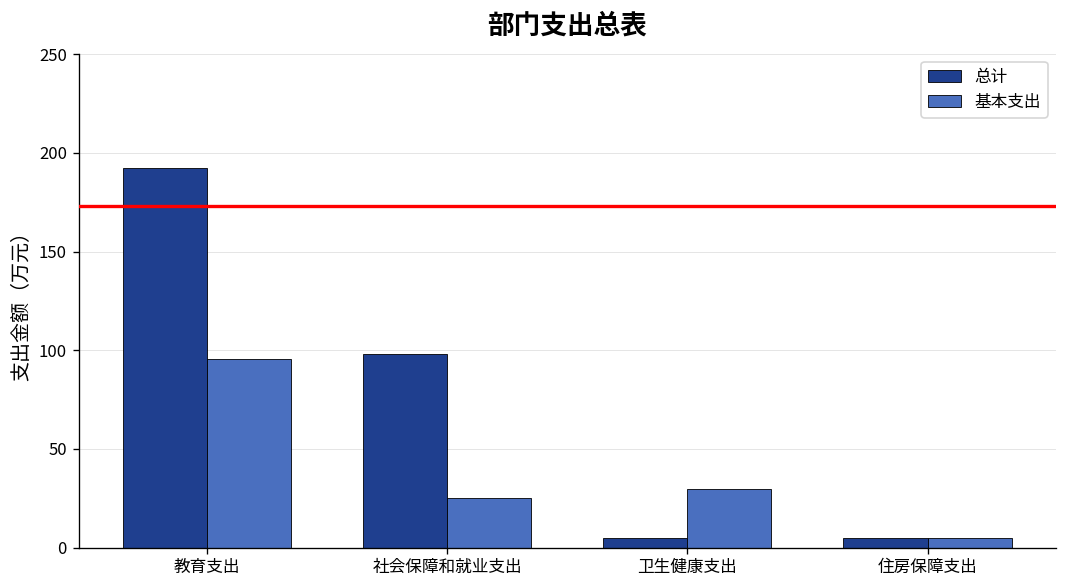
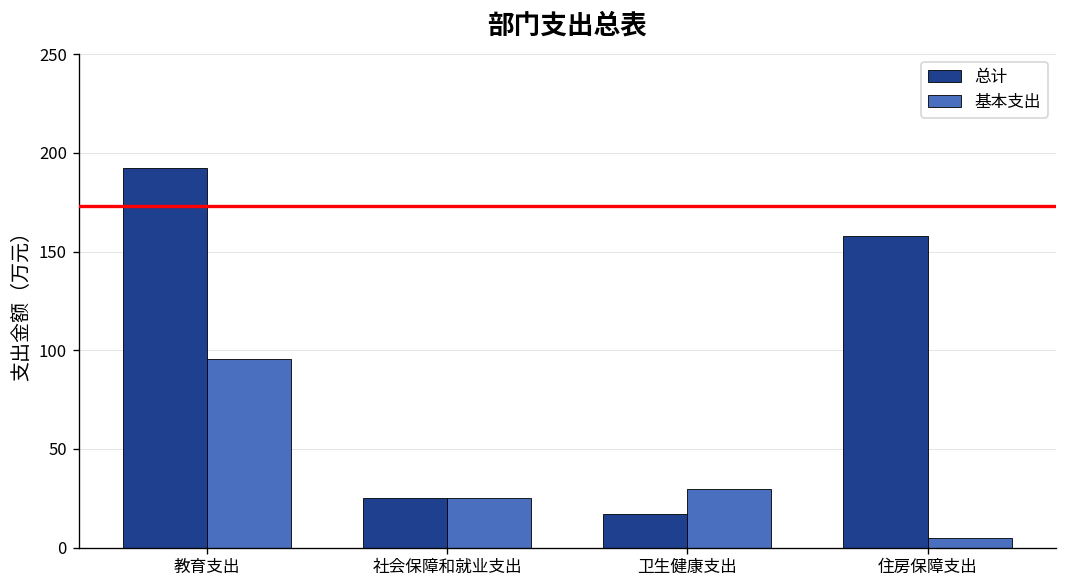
总计, 社会保障和就业支出: 98 -> 25
总计, 卫生健康支出: 5 -> 17
总计, 住房保障支出: 5 -> 158
